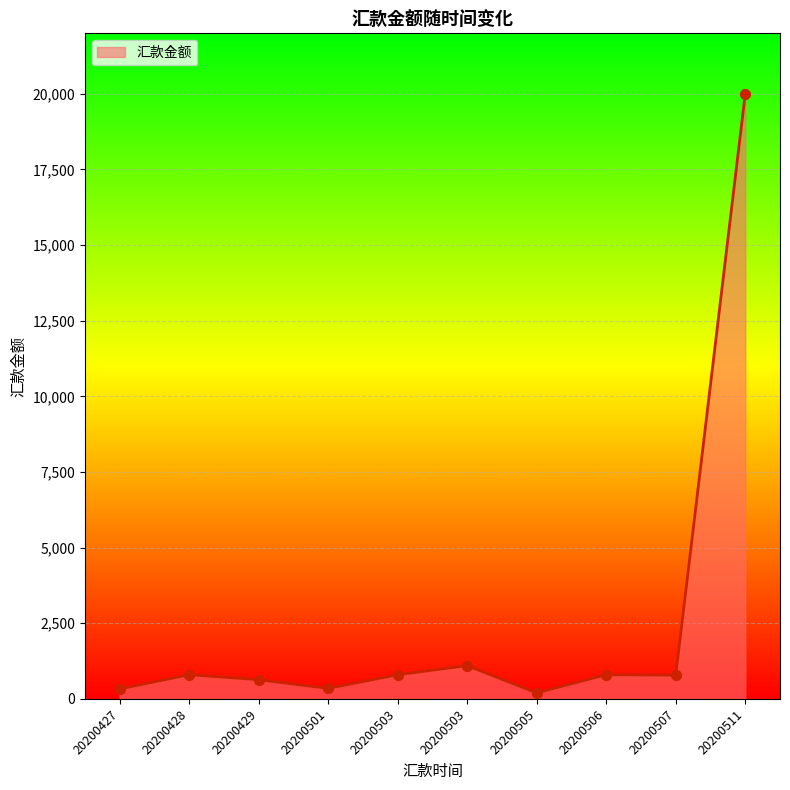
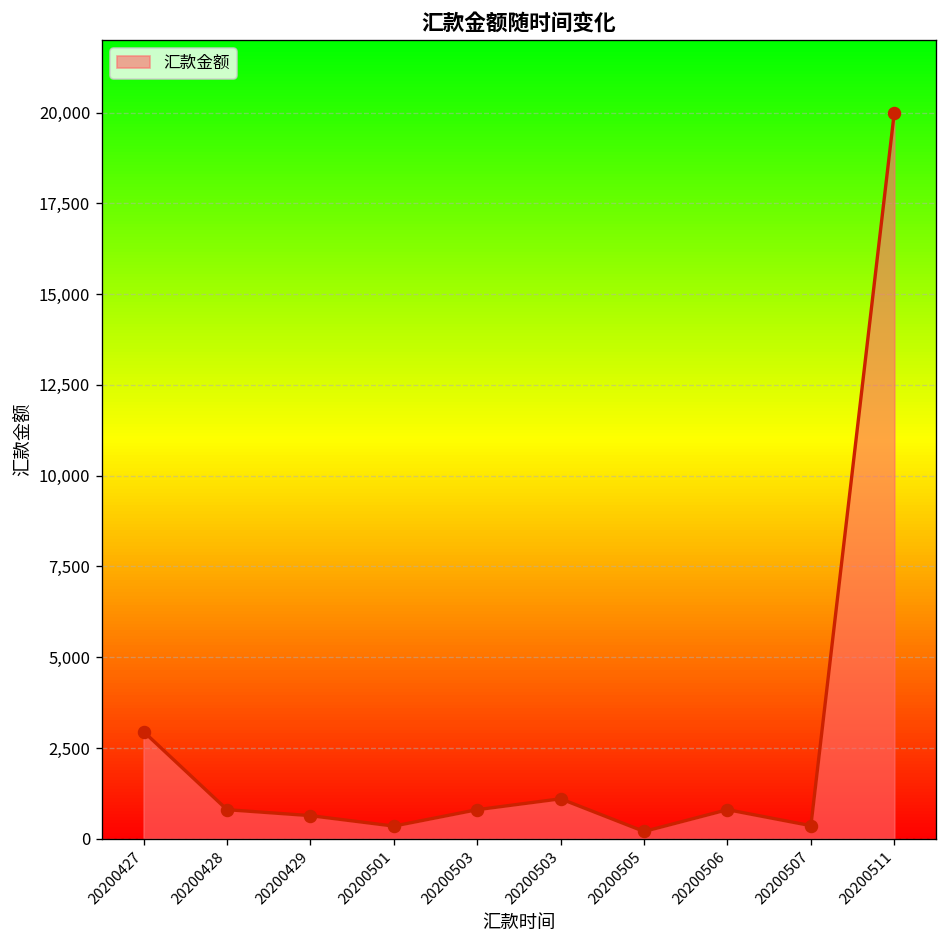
20200427: 300 -> 3,000
20200507: 800 -> 400
